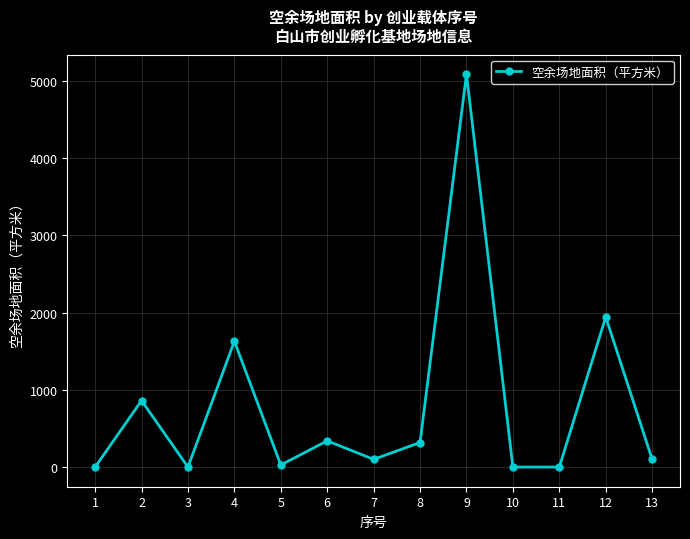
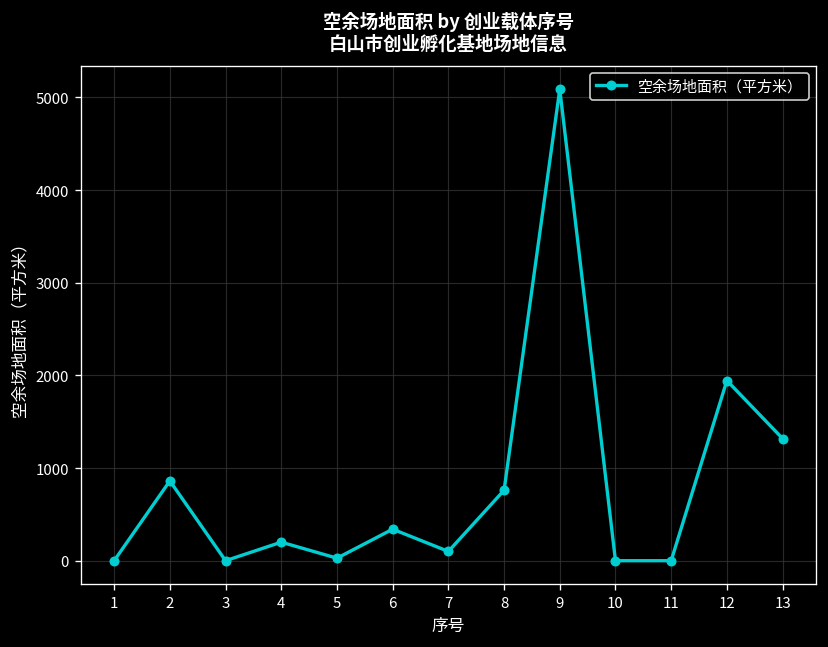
4: 1600 -> 200
8: 300 -> 800
13: 100 -> 1300
